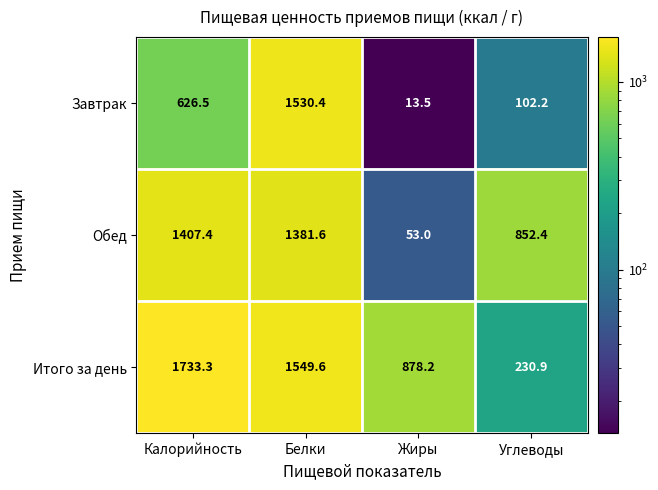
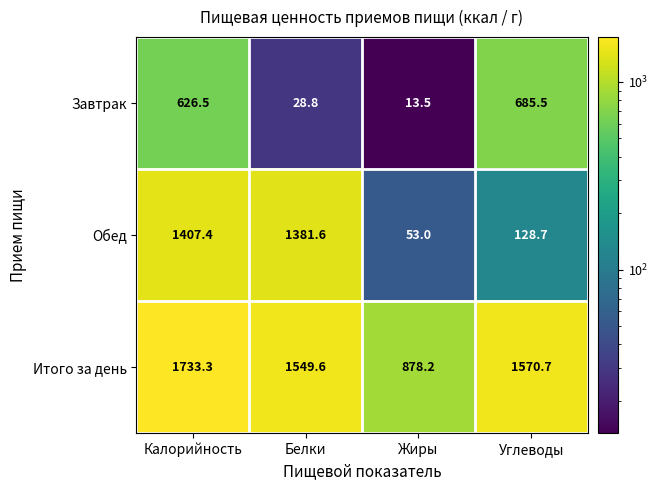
Завтрак, Белки: 1530.4 -> 28.8
Завтрак, Углеводы: 102.2 -> 685.5
Обед, Углеводы: 852.4 -> 128.7
Итого за день, Углеводы: 230.9 -> 1570.7
